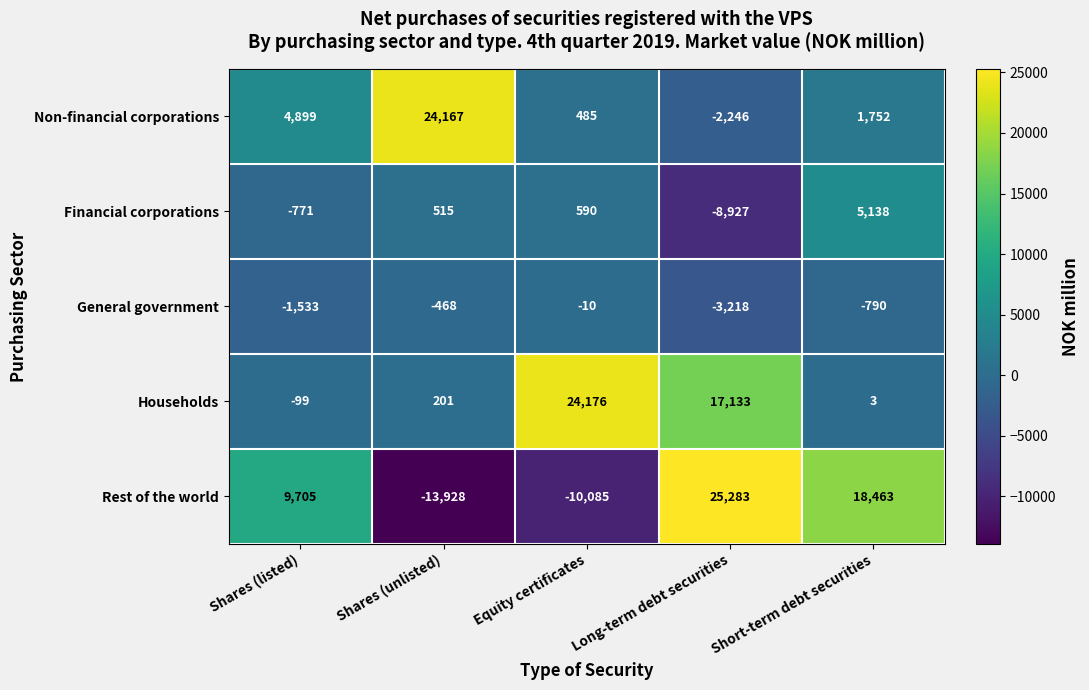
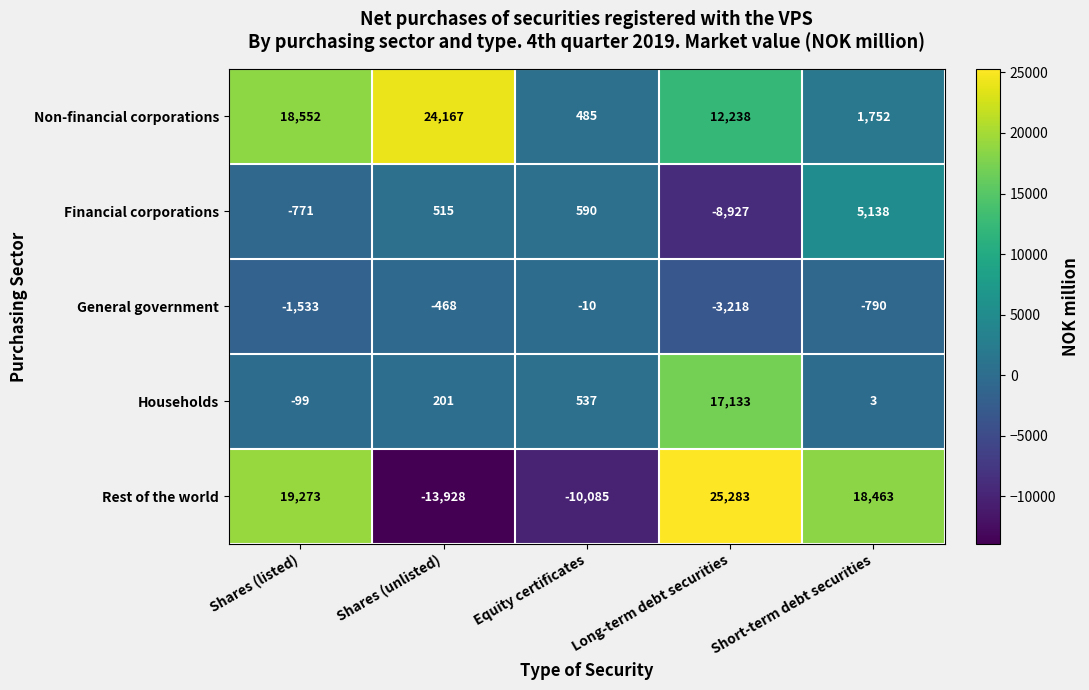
Non-financial corporations, Shares (listed): 4,899 -> 18,552
Non-financial corporations, Long-term debt securities: -2,246 -> 12,238
Households, Equity certificates: 24,176 -> 537
Rest of the world, Shares (listed): 9,705 -> 19,273
